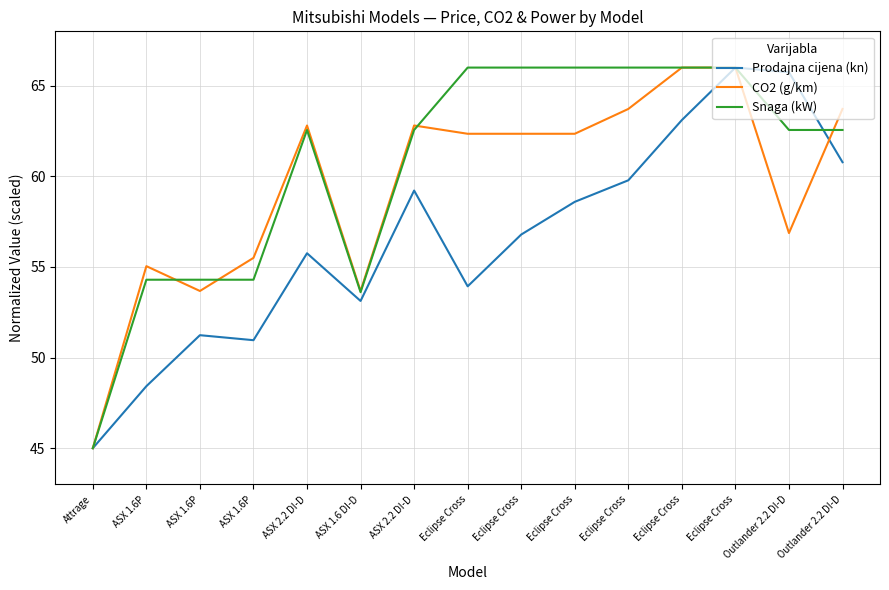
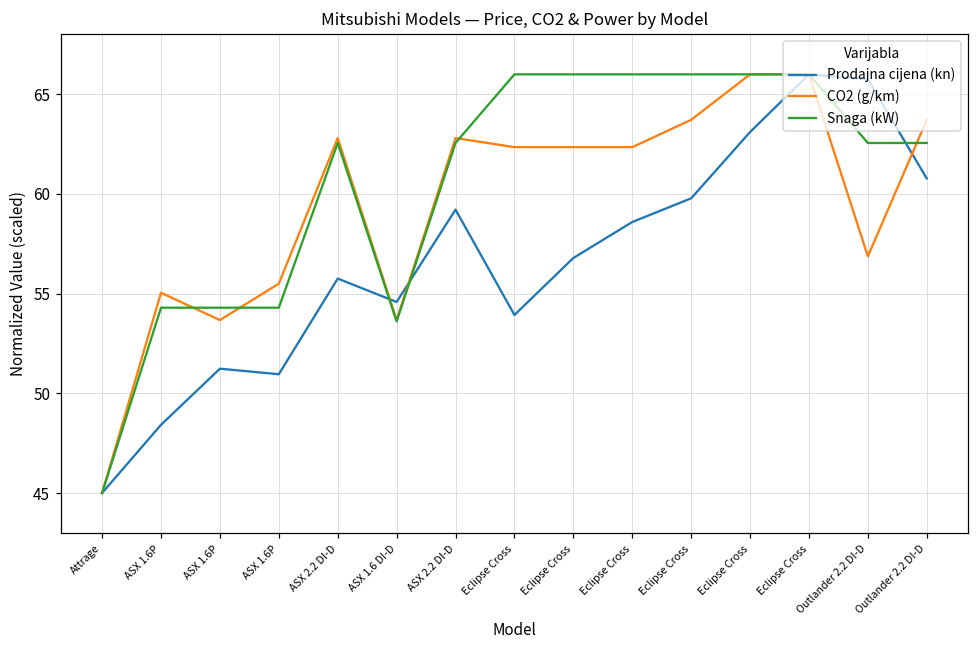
Prodajna cijena (kn), ASX 1.6 DI-D: 53.1 -> 54.6
